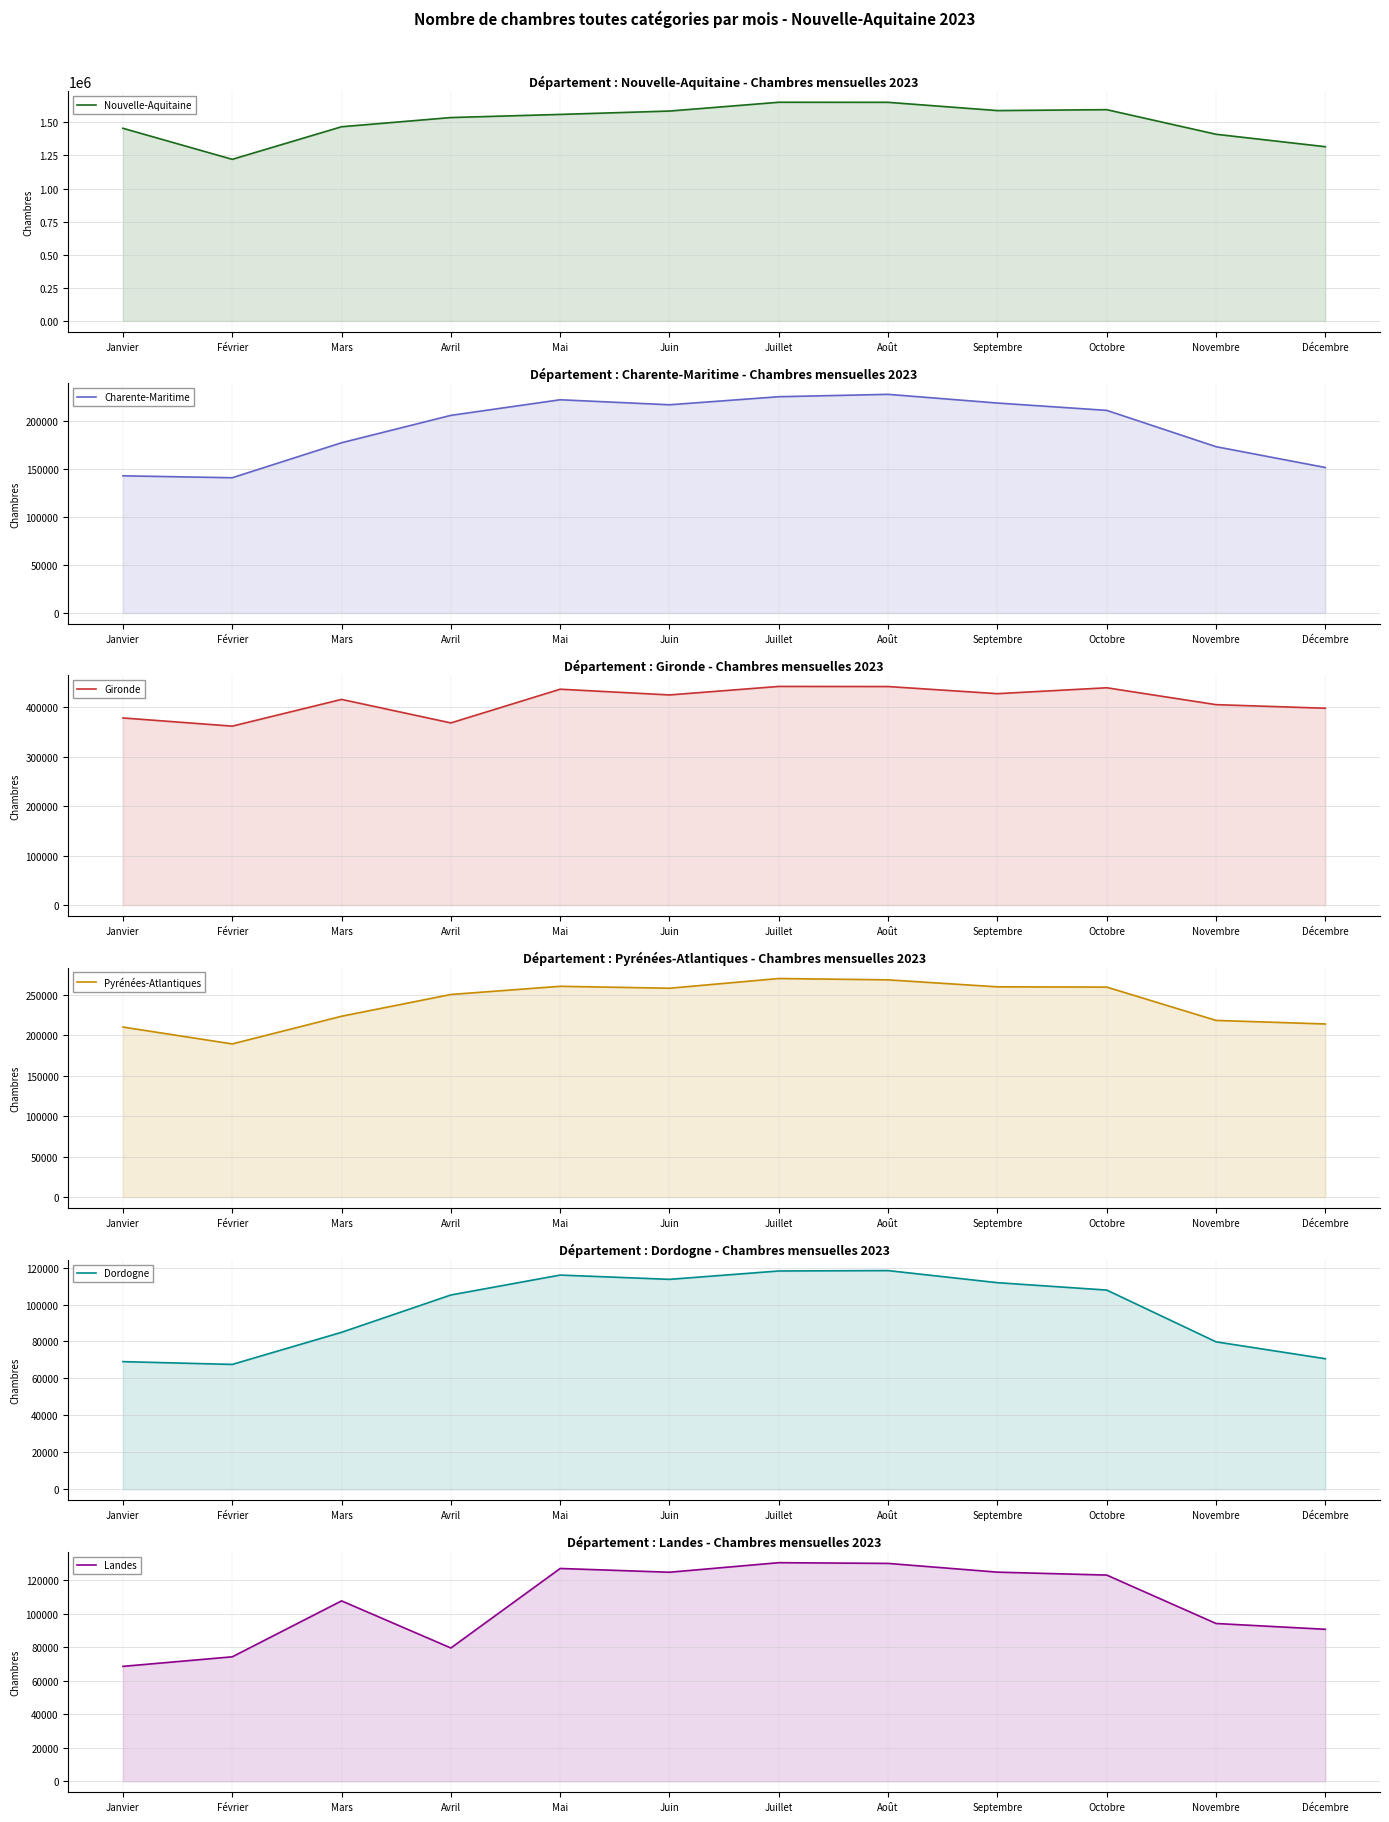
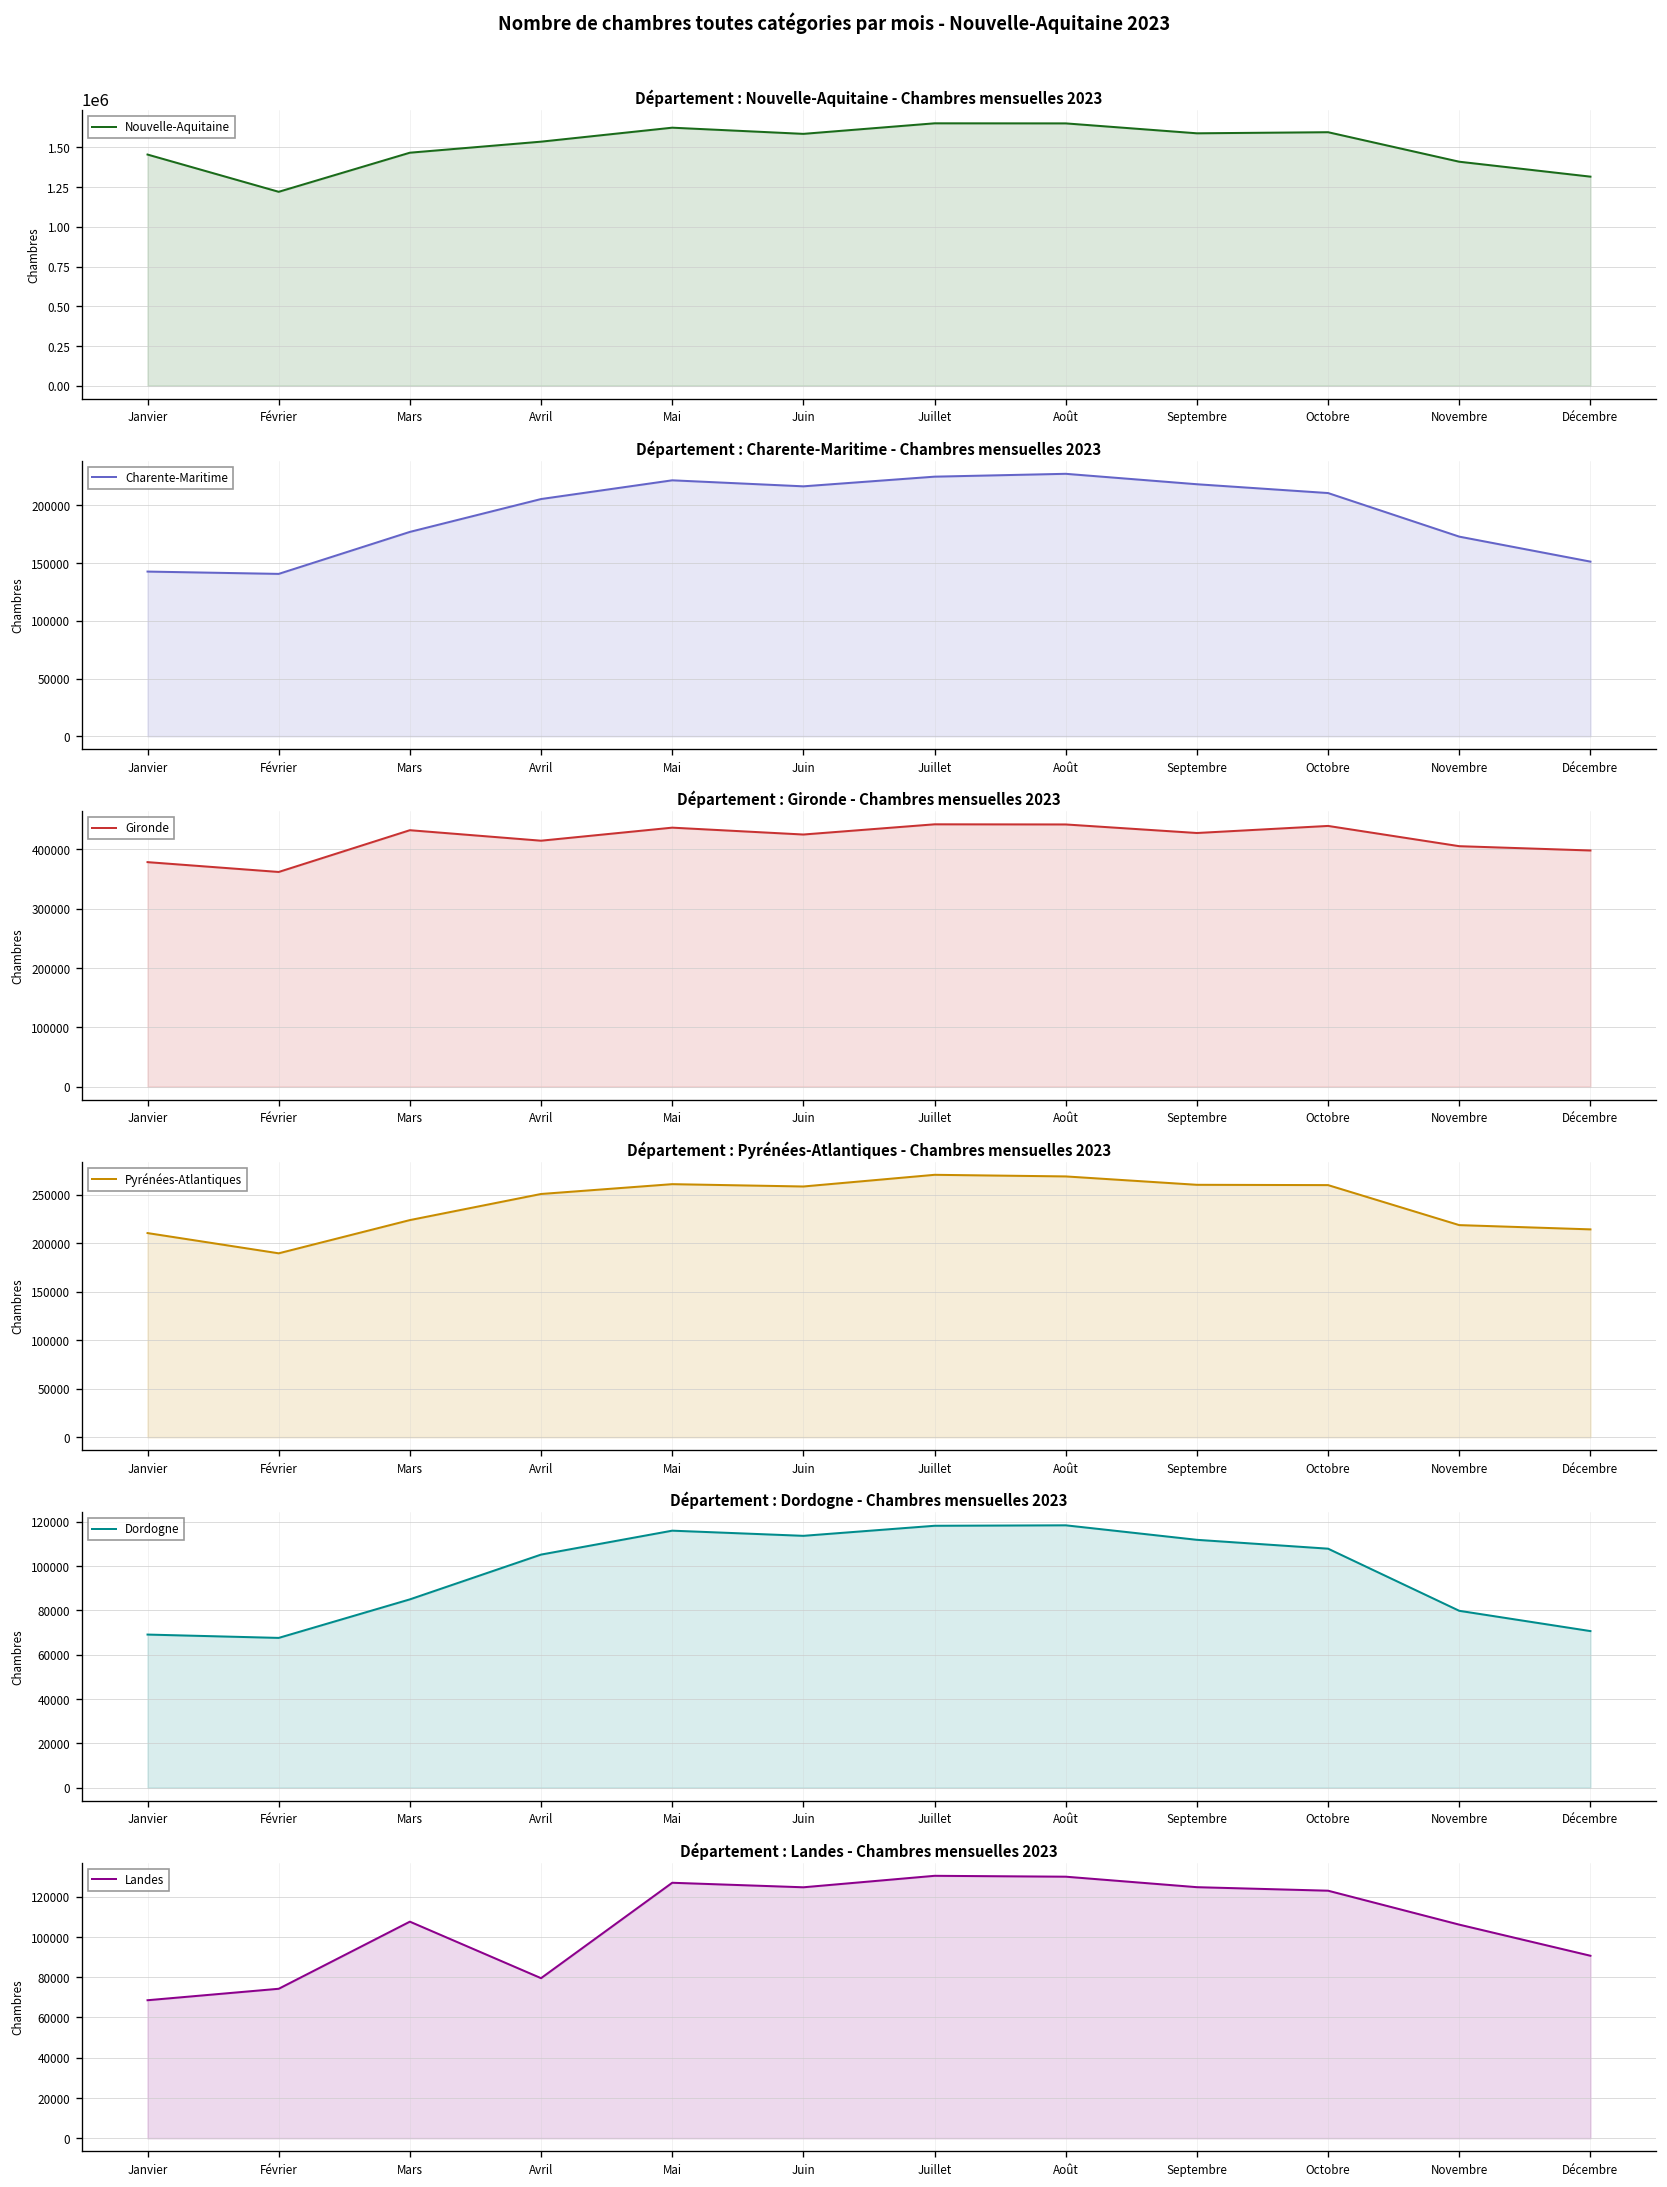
Département : Nouvelle-Aquitaine - Chambres mensuelles 2023, Mai: 1560000 -> 1620000
Département : Gironde - Chambres mensuelles 2023, Mars: 420000 -> 430000
Département : Gironde - Chambres mensuelles 2023, Avril: 370000 -> 410000
Département : Landes - Chambres mensuelles 2023, Novembre: 94000 -> 106000
